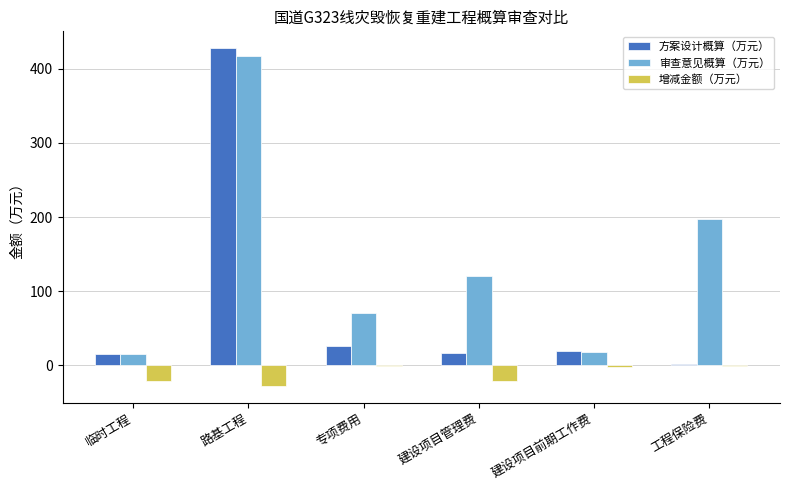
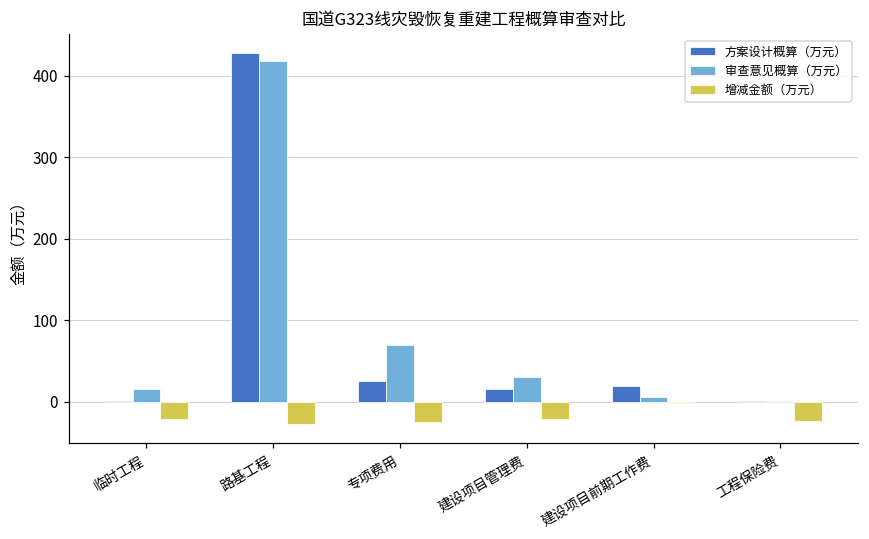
方案设计概算（万元）, 临时工程: 20 -> 0
增减金额（万元）, 专项费用: 0 -> -20
审查意见概算（万元）, 建设项目管理费: 120 -> 30
审查意见概算（万元）, 建设项目前期工作费: 20 -> 10
审查意见概算（万元）, 工程保险费: 200 -> 0
增减金额（万元）, 工程保险费: 0 -> -20
